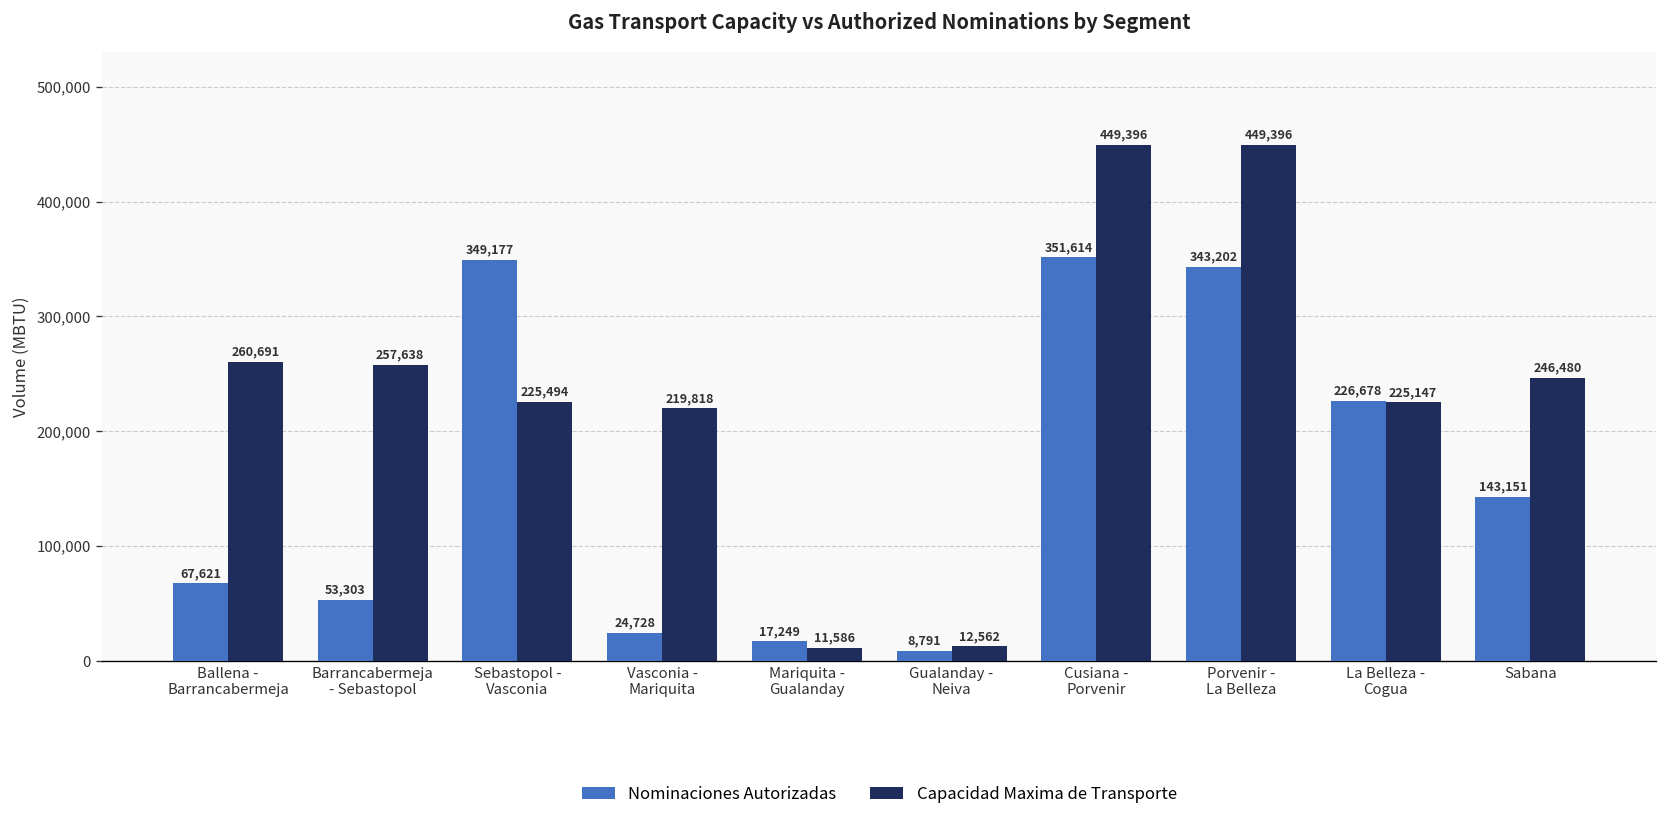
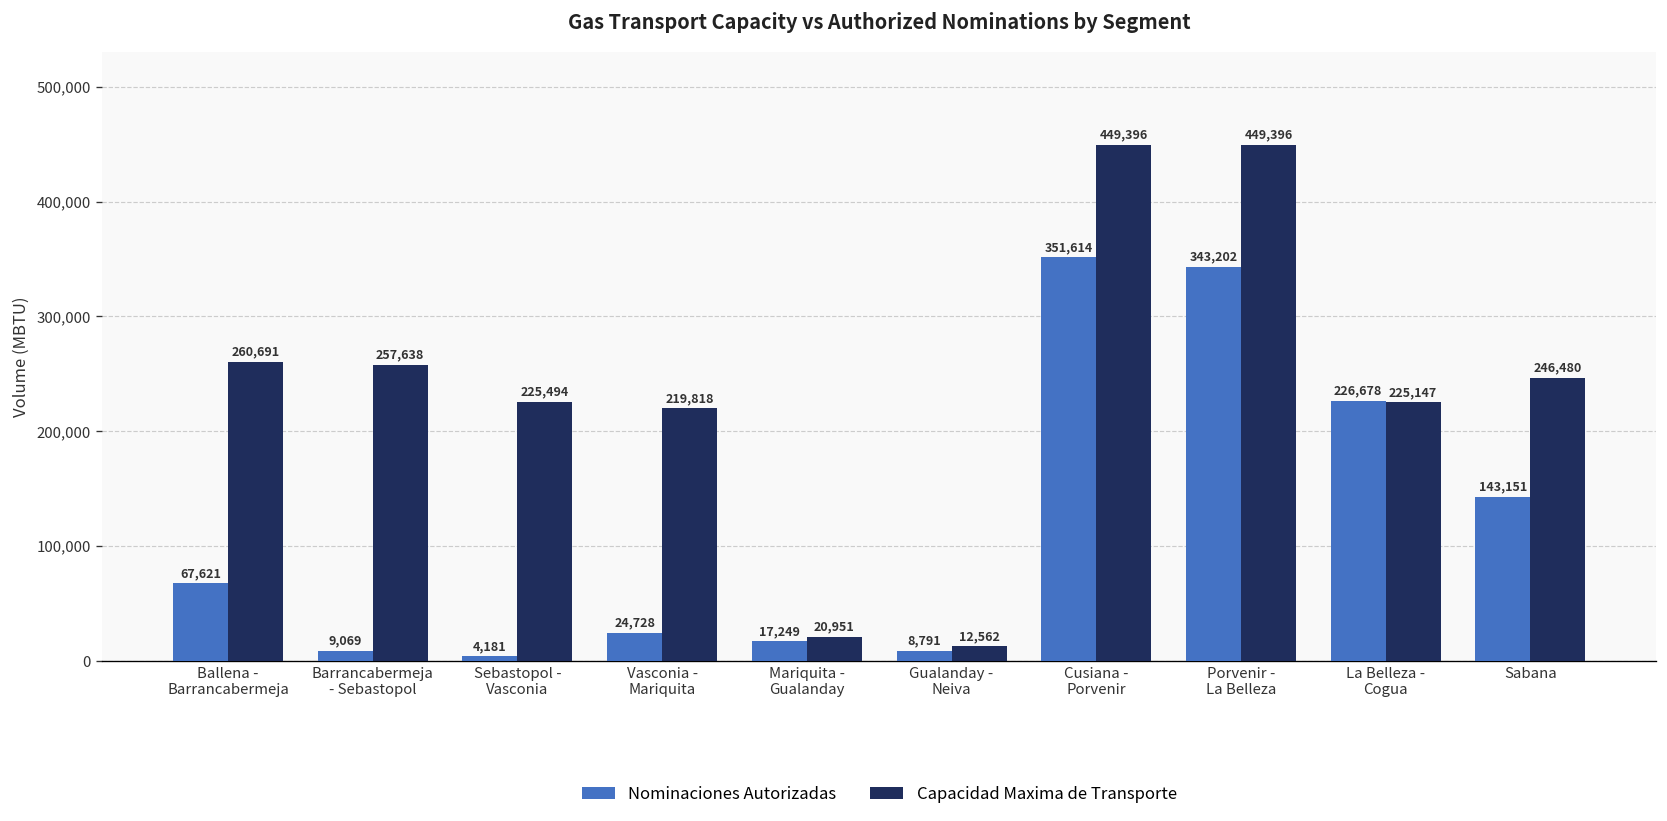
Nominaciones Autorizadas, Barrancabermeja - Sebastopol: 53,303 -> 9,069
Nominaciones Autorizadas, Sebastopol - Vasconia: 349,177 -> 4,181
Capacidad Maxima de Transporte, Mariquita - Gualanday: 11,586 -> 20,951
